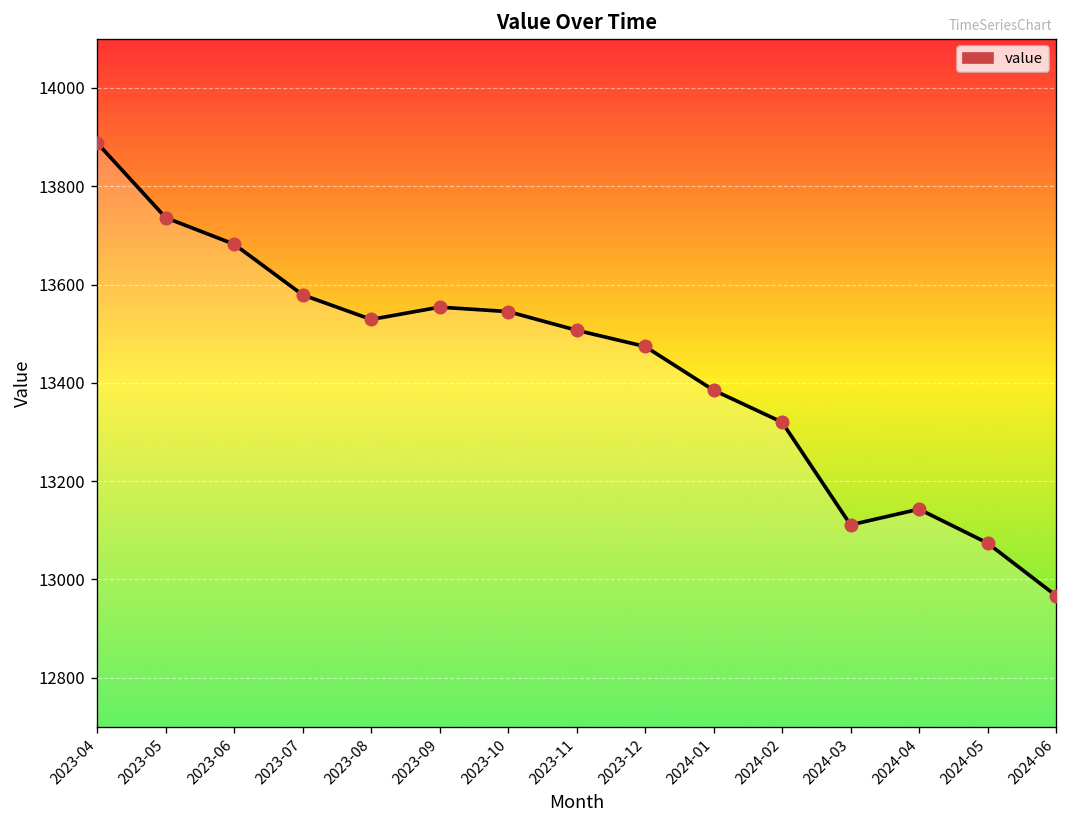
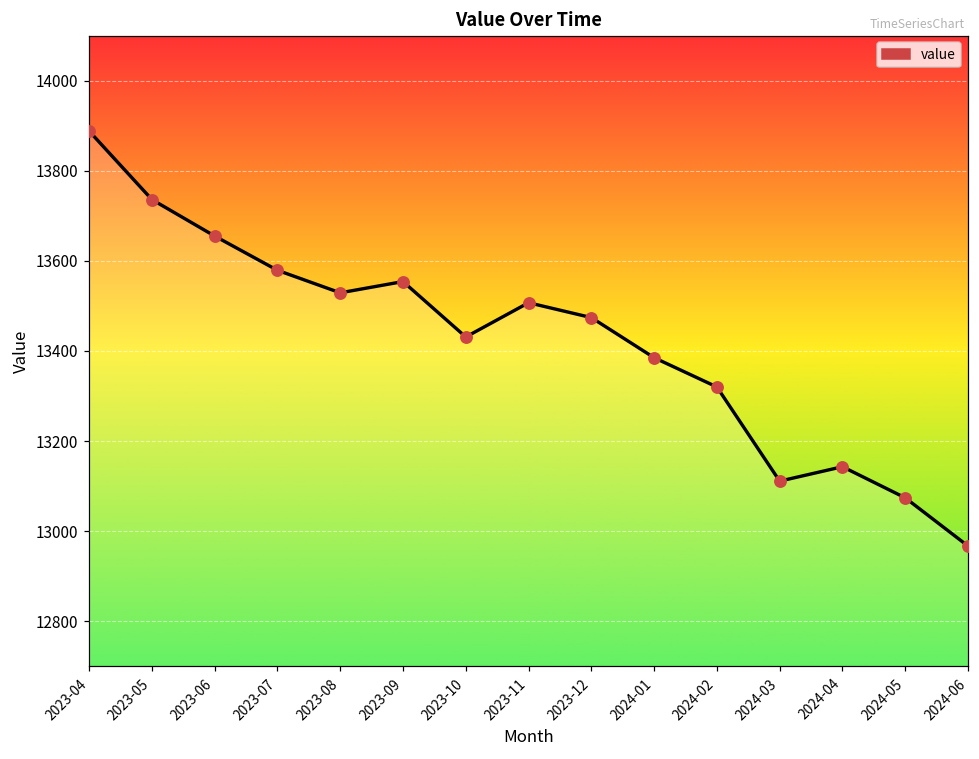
2023-06: 13680 -> 13660
2023-10: 13550 -> 13430
